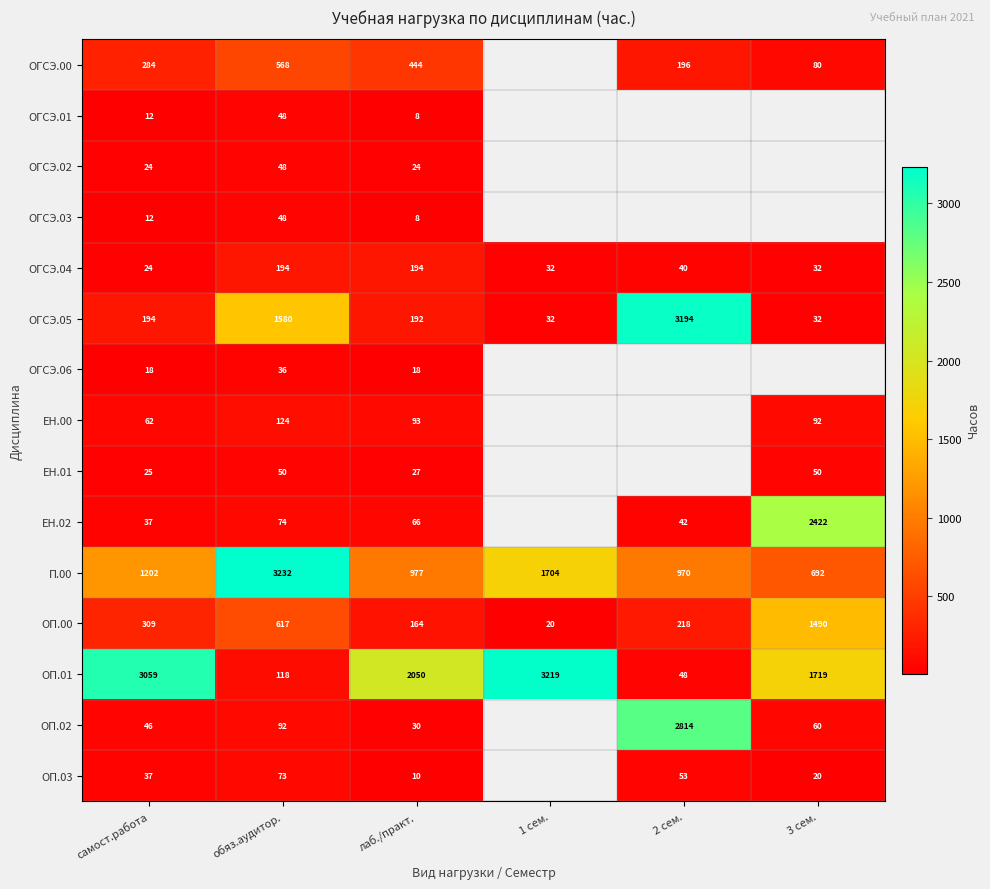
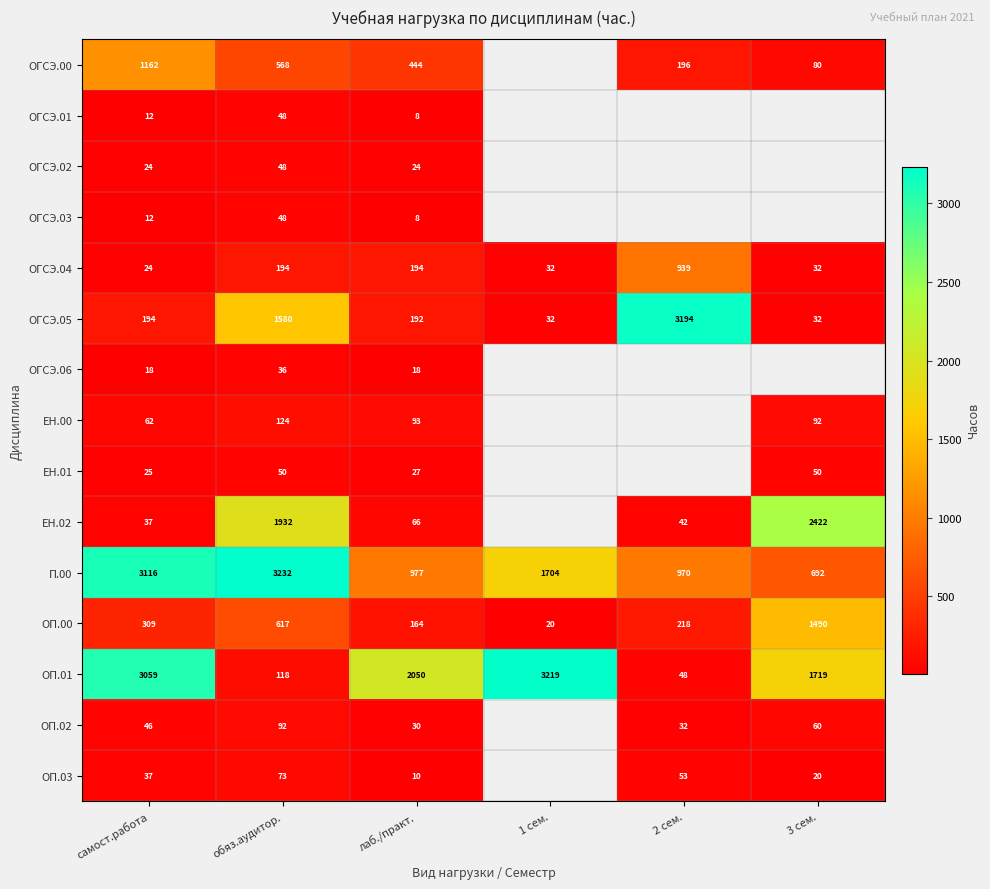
ОГСЭ.00, самост.работа: 284 -> 1162
ОГСЭ.04, 2 сем.: 40 -> 939
ЕН.02, обяз.аудитор.: 74 -> 1932
П.00, самост.работа: 1202 -> 3116
ОП.02, 2 сем.: 2814 -> 32
